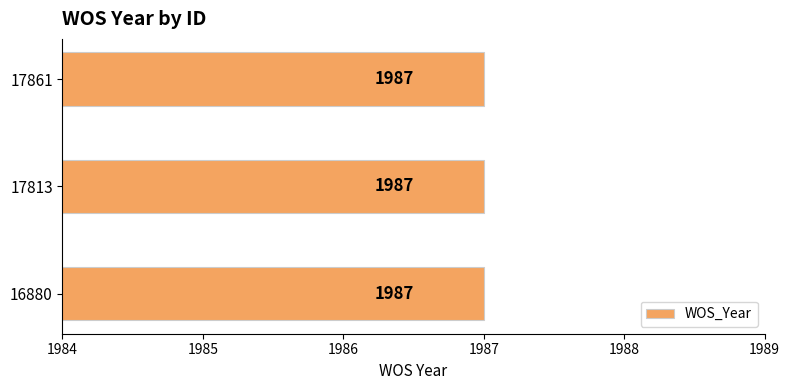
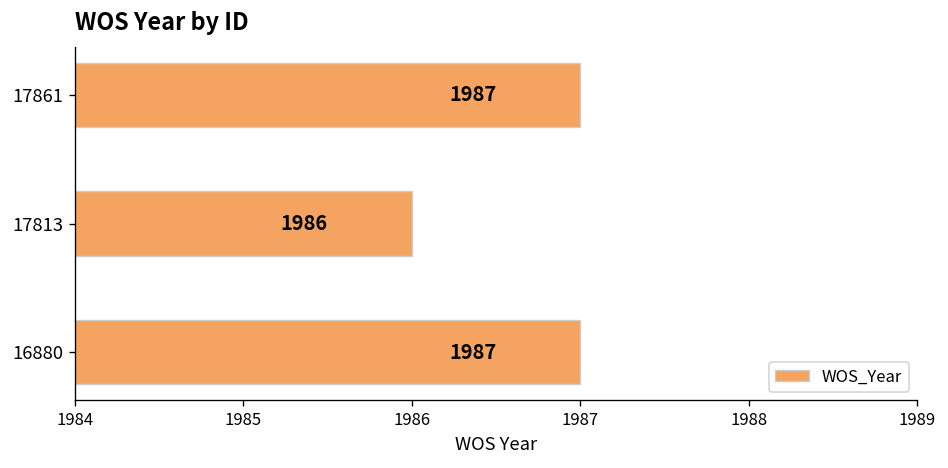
17813: 1987 -> 1986
